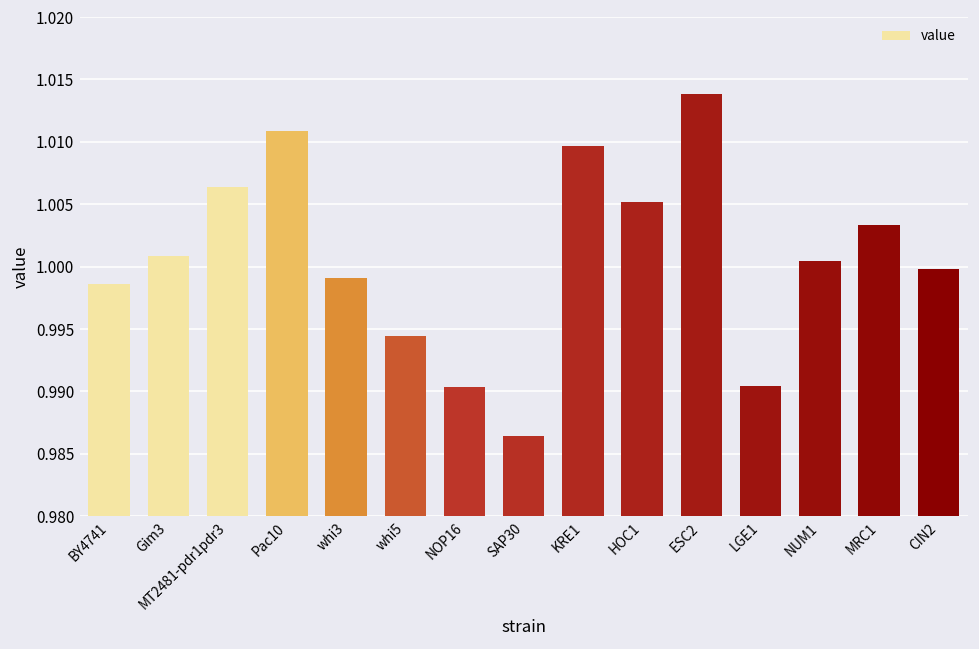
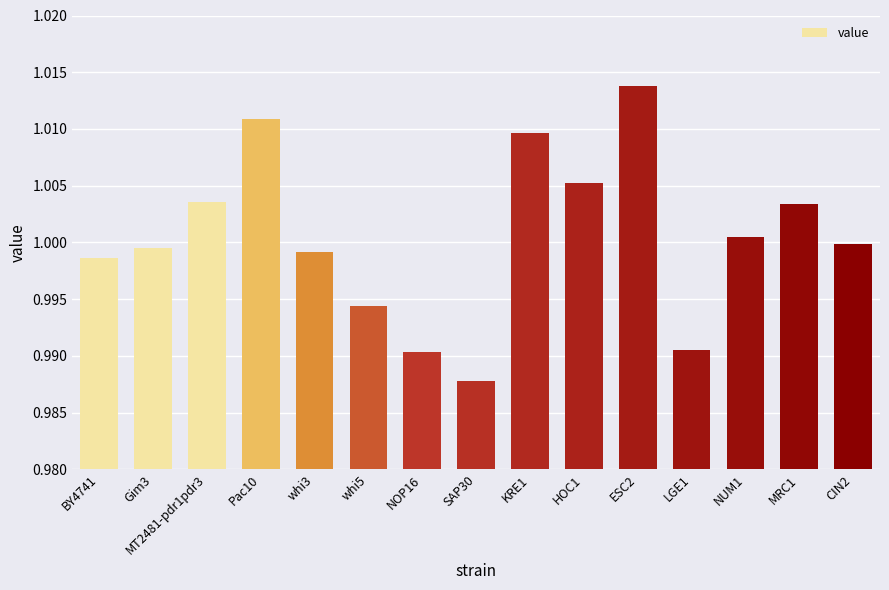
Gim3: 1.0008 -> 0.9995
MT2481-pdr1pdr3: 1.0064 -> 1.0036
SAP30: 0.9864 -> 0.9878
